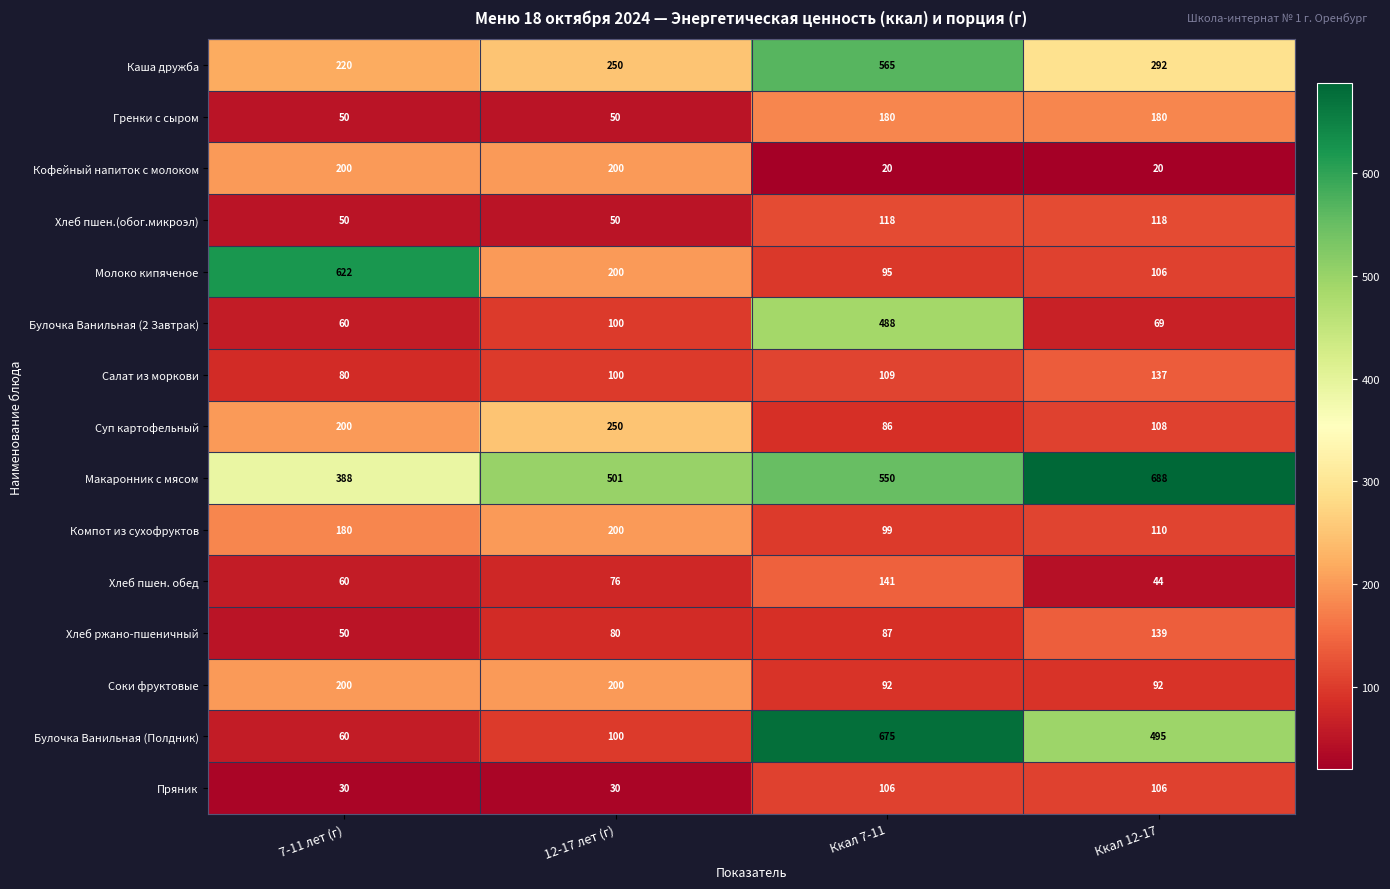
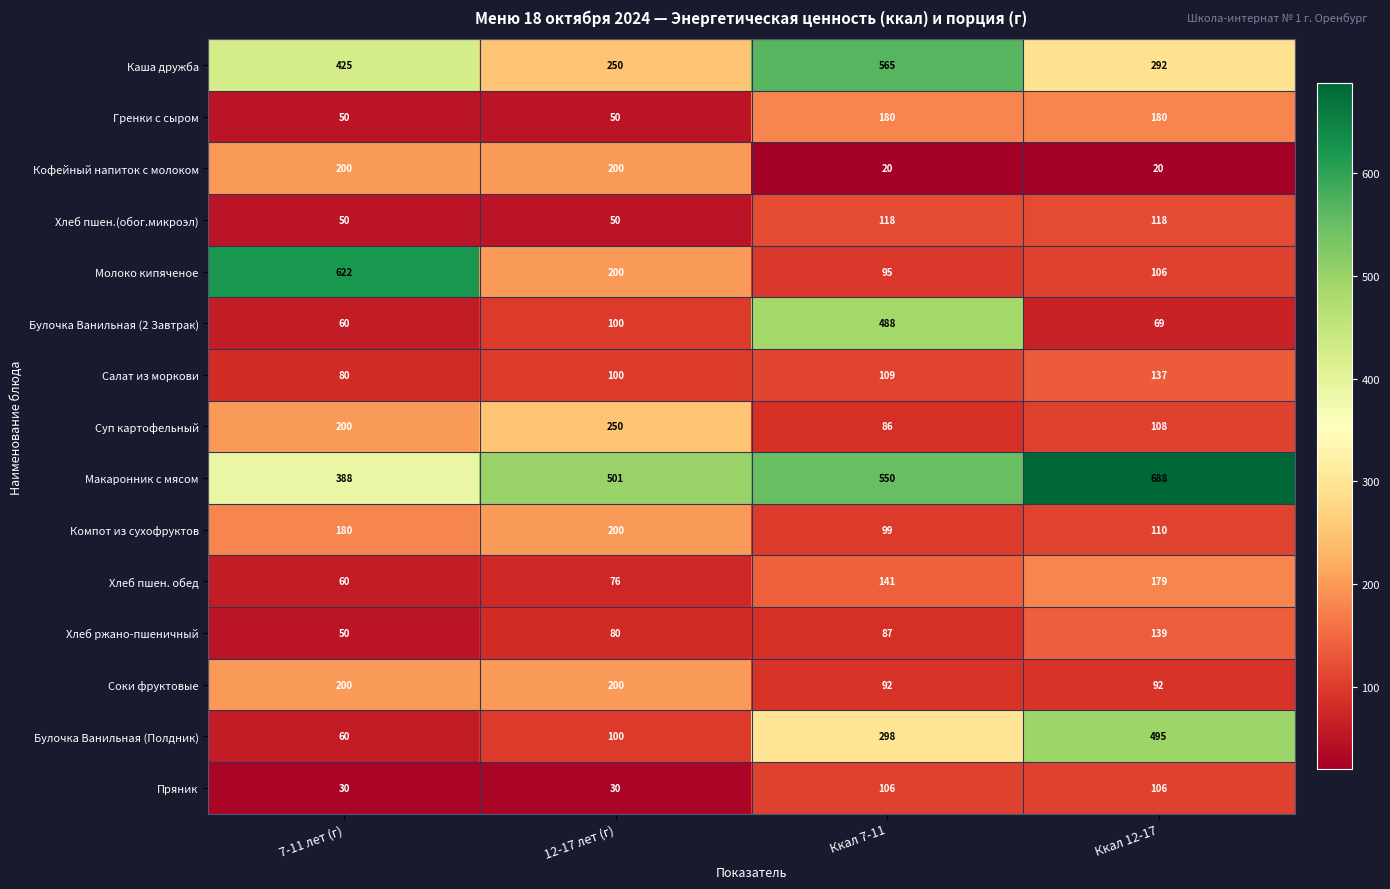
Каша дружба, 7-11 лет (г): 220 -> 425
Хлеб пшен. обед, Ккал 12-17: 44 -> 179
Булочка Ванильная (Полдник), Ккал 7-11: 675 -> 298
